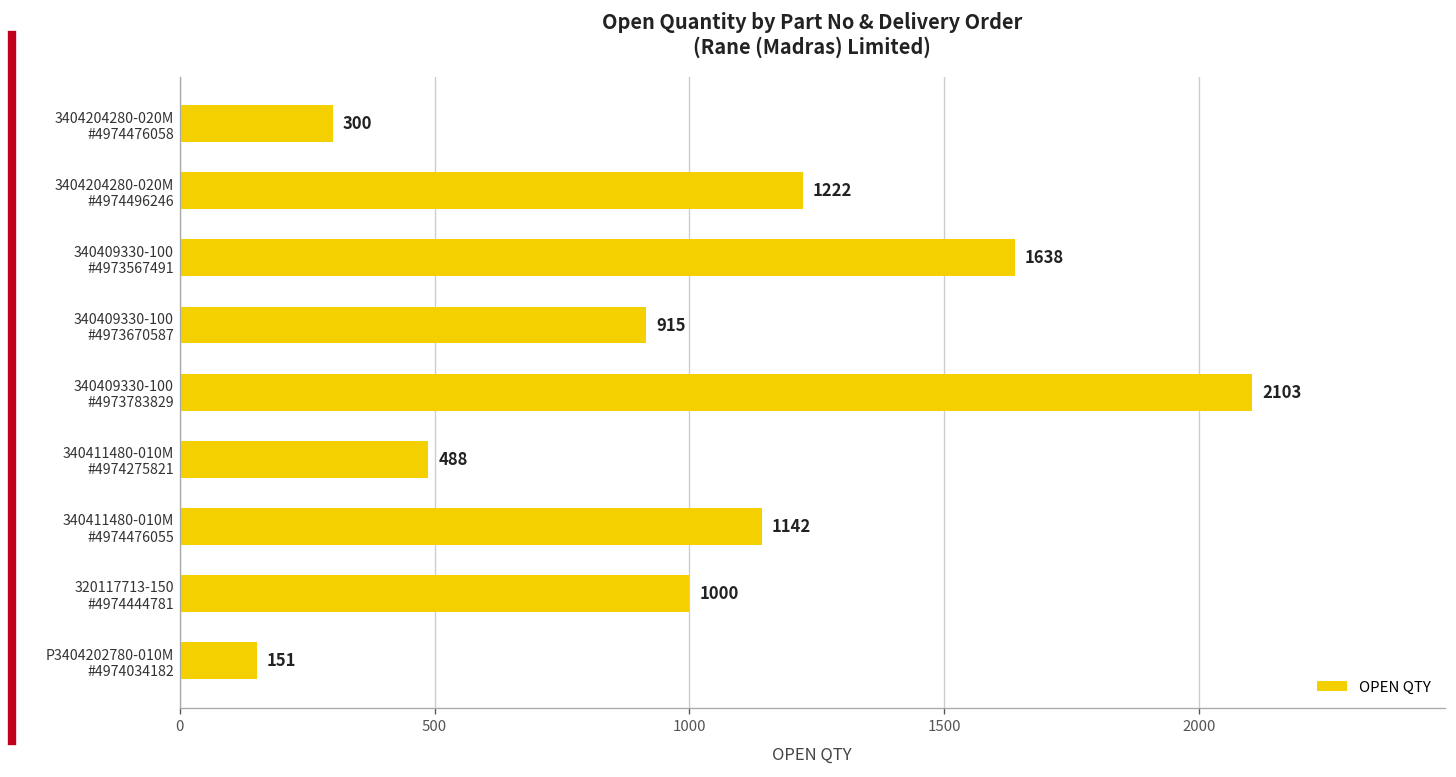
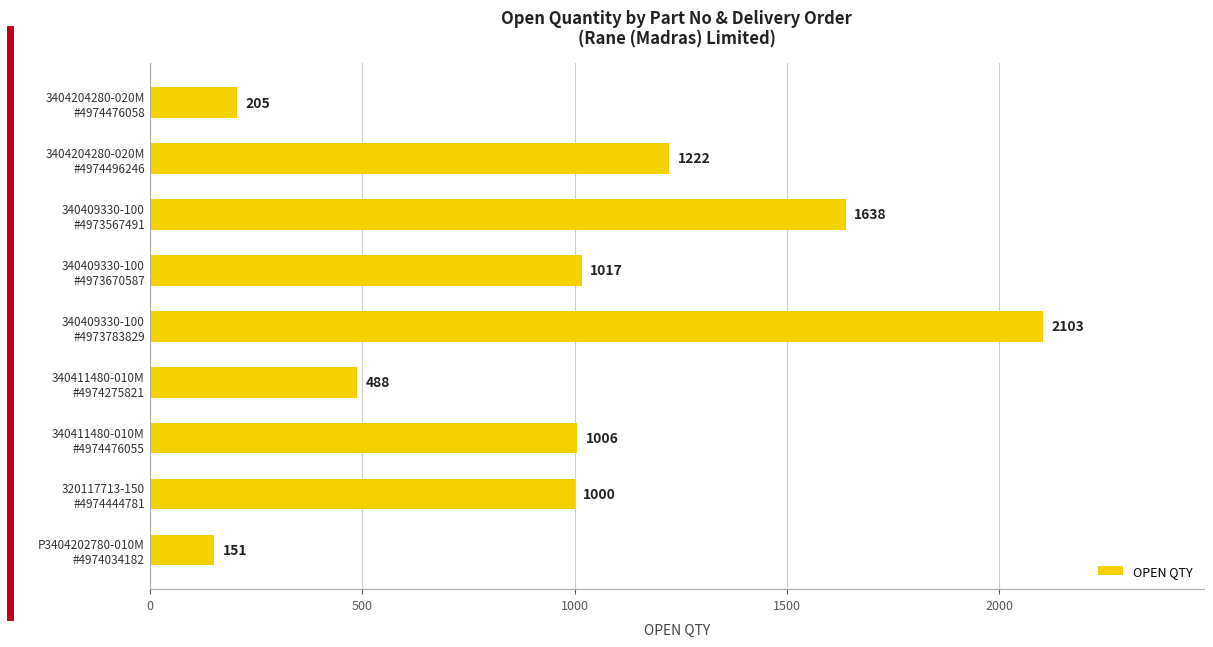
3404204280-020M #4974476058: 300 -> 205
340409330-100 #4973670587: 915 -> 1017
340411480-010M #4974476055: 1142 -> 1006
